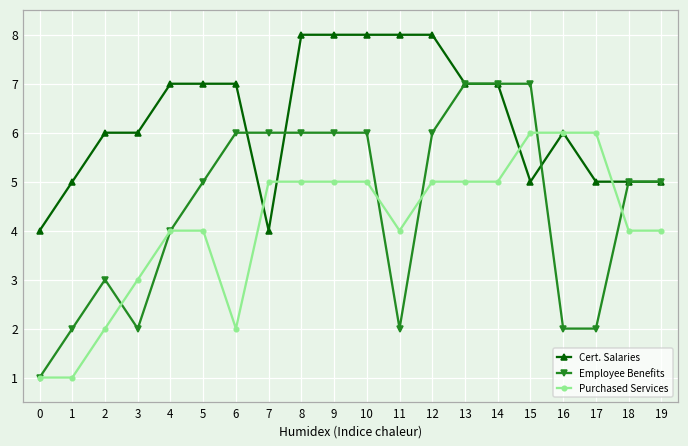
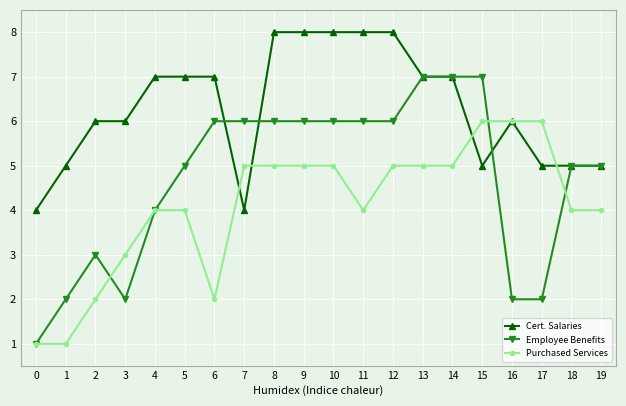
Employee Benefits, 11: 2 -> 6
